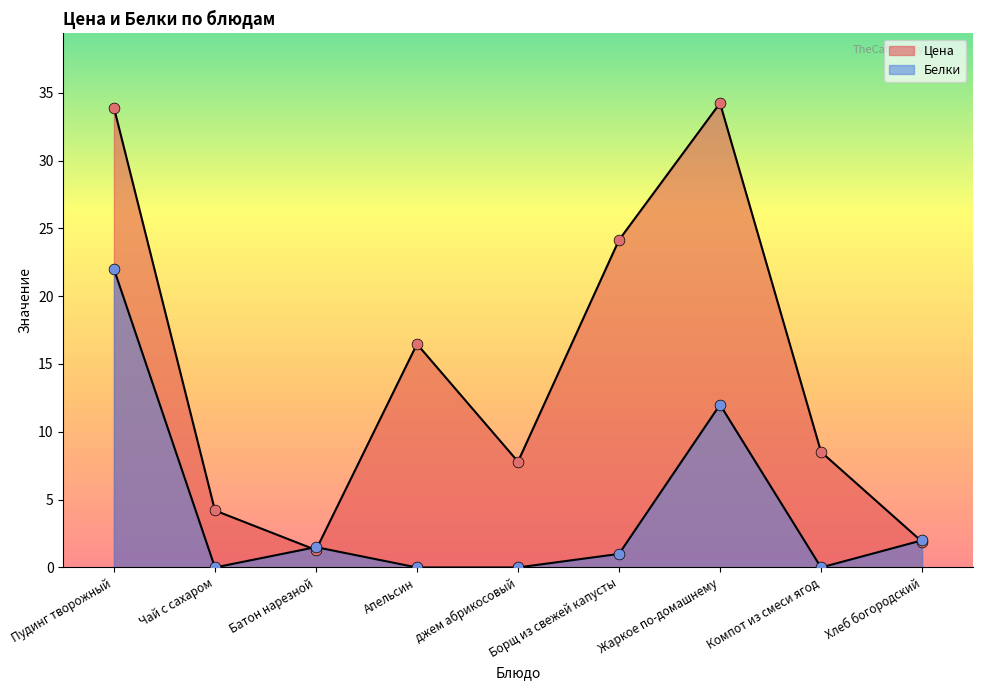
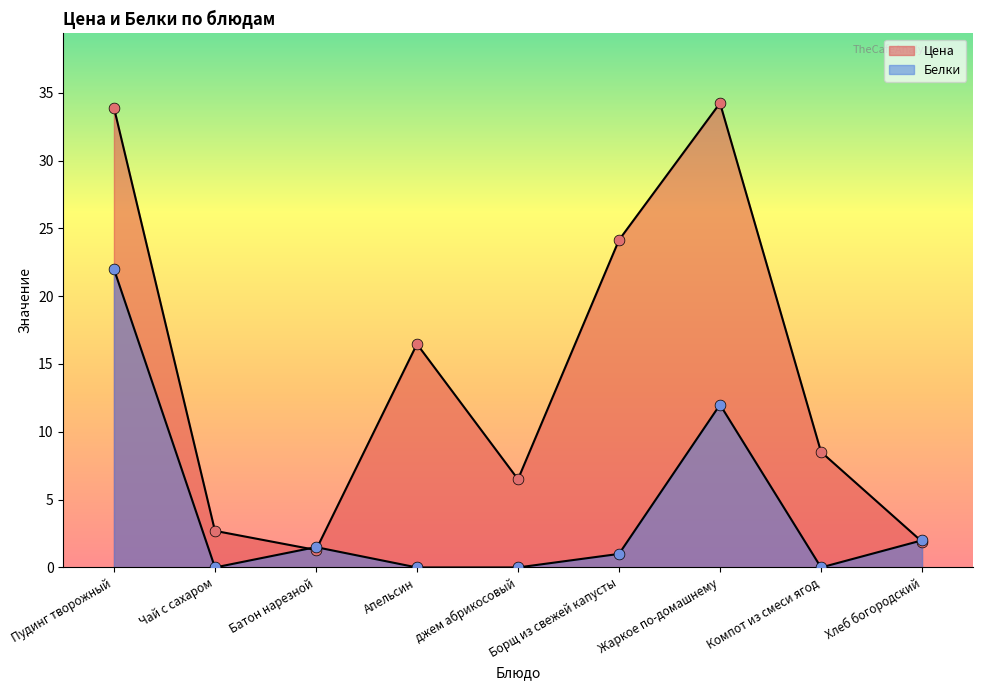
Цена, Чай с сахаром: 4.2 -> 2.7
Цена, джем абрикосовый: 7.8 -> 6.5
